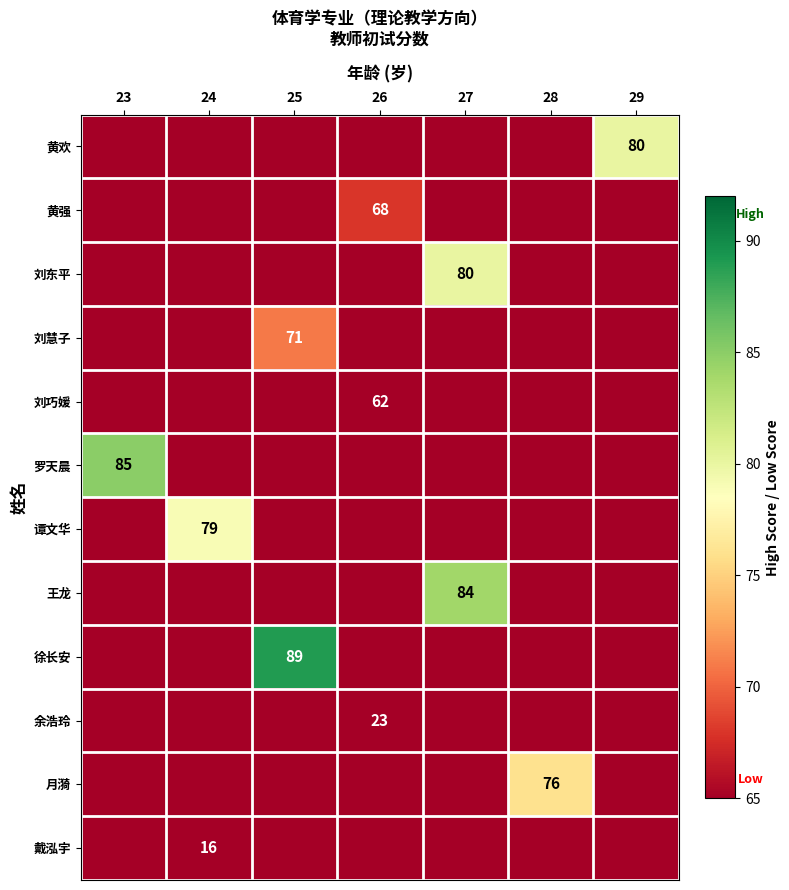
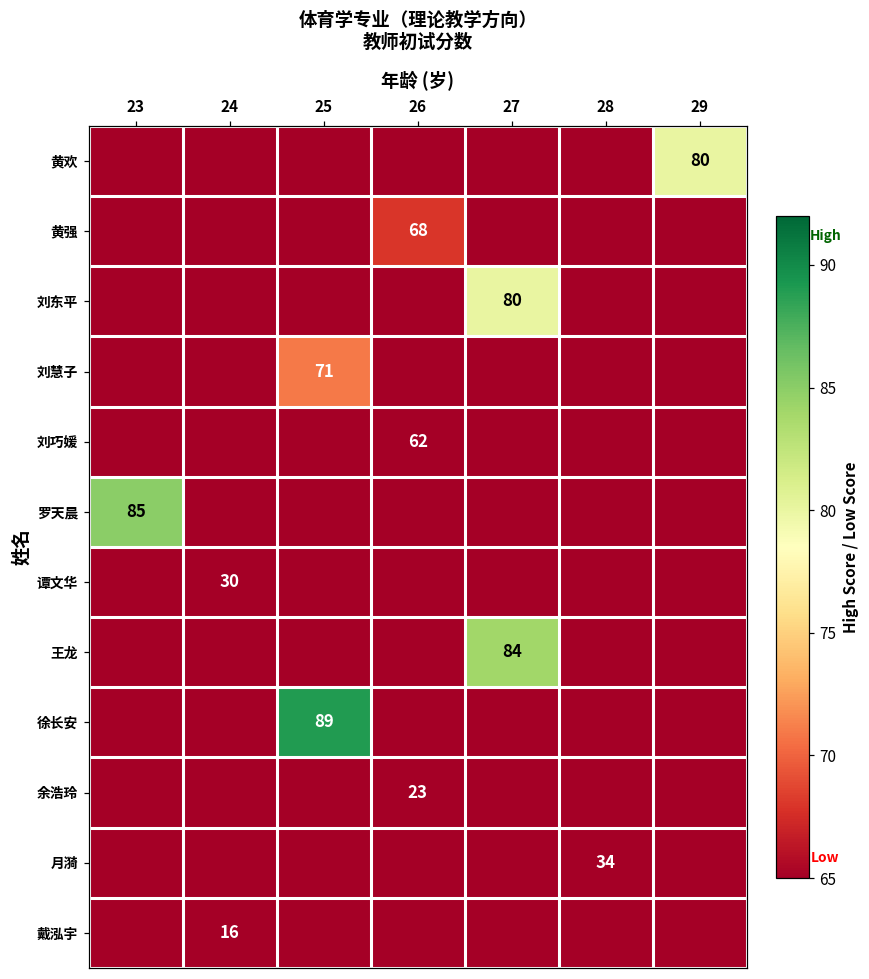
谭文华, 24: 79 -> 30
月漪, 28: 76 -> 34
